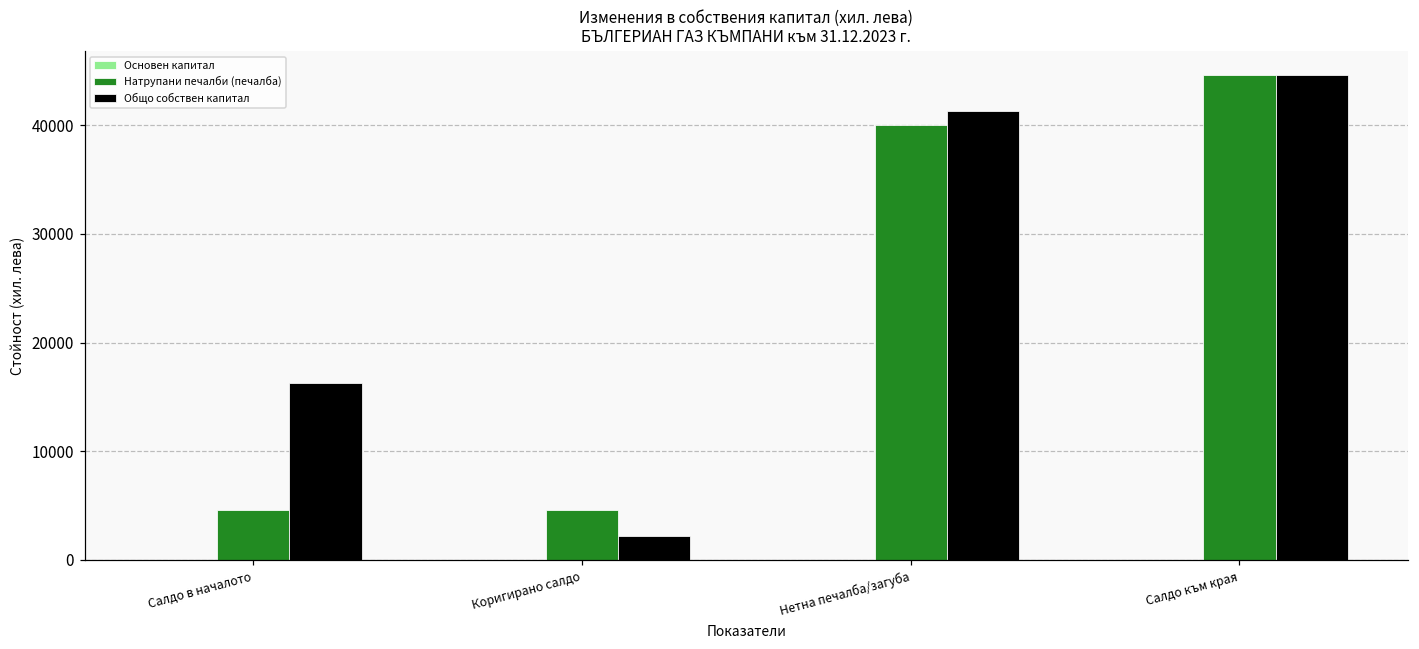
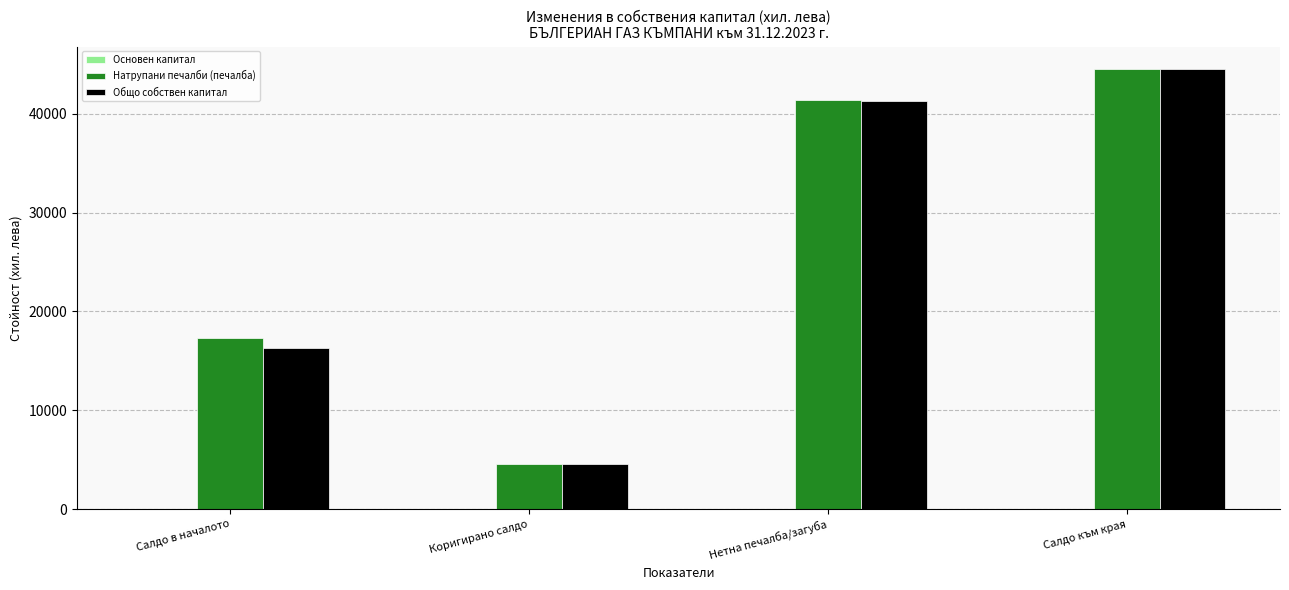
Натрупани печалби (печалба), Салдо в началото: 5000 -> 17000
Общо собствен капитал, Коригирано салдо: 2000 -> 5000
Натрупани печалби (печалба), Нетна печалба/загуба: 40000 -> 41000
